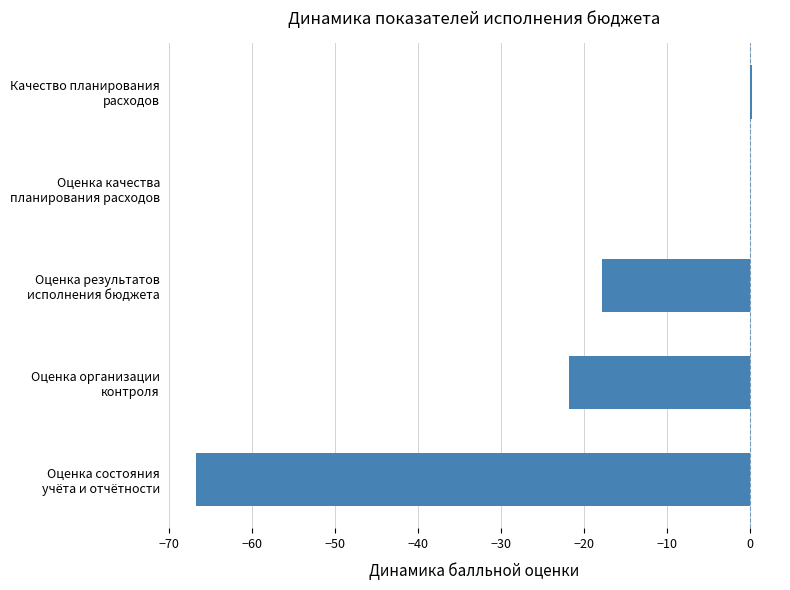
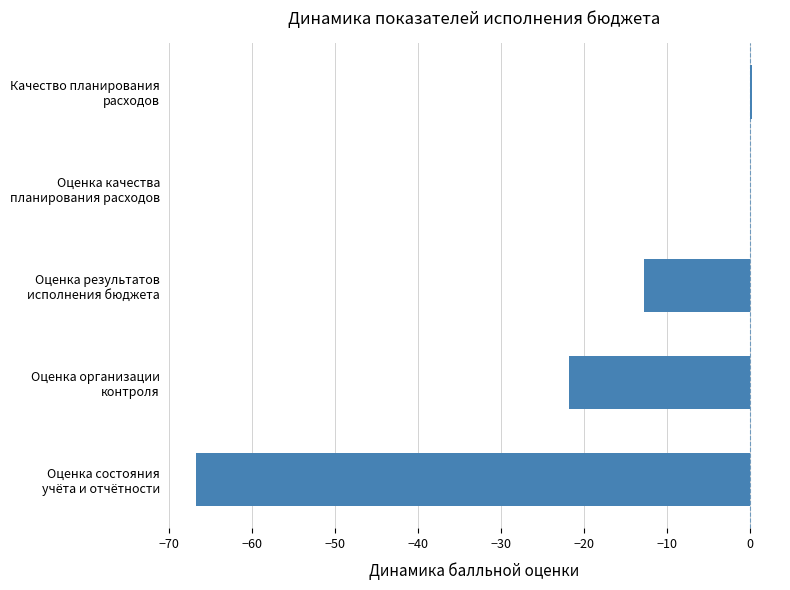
Оценка результатов исполнения бюджета: -18 -> -13
